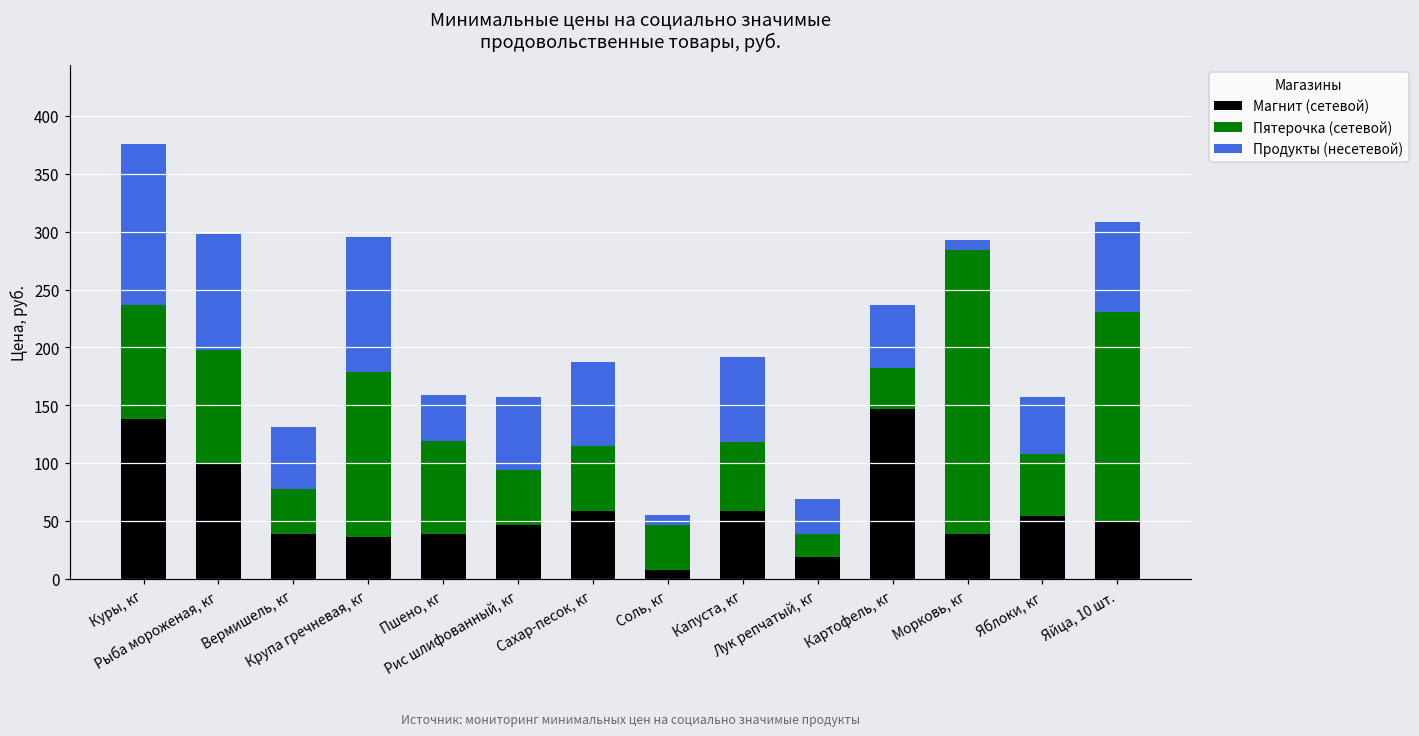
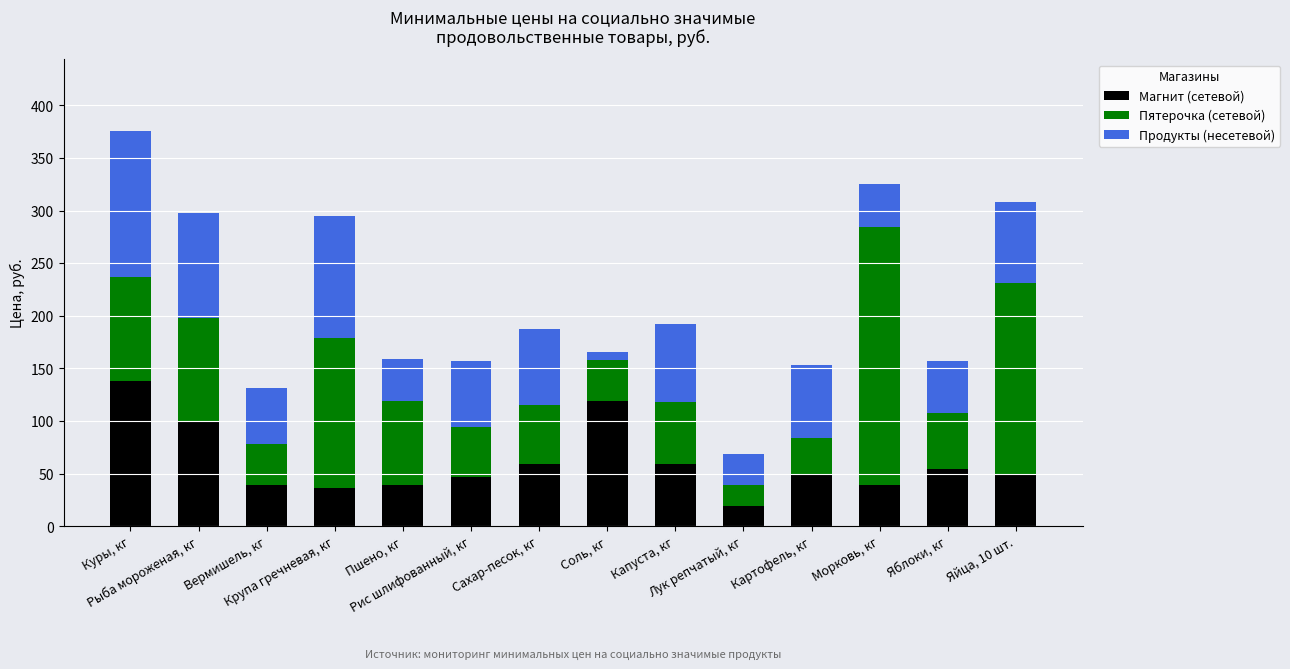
Магнит (сетевой), Соль, кг: 8 -> 119
Магнит (сетевой), Картофель, кг: 147 -> 49
Продукты (несетевой), Картофель, кг: 55 -> 69
Продукты (несетевой), Морковь, кг: 9 -> 41
